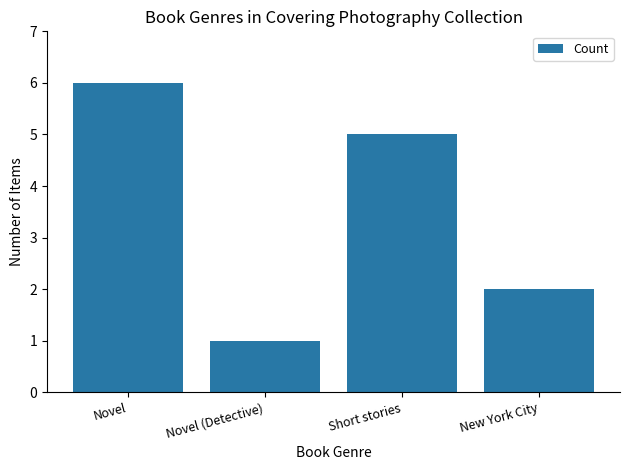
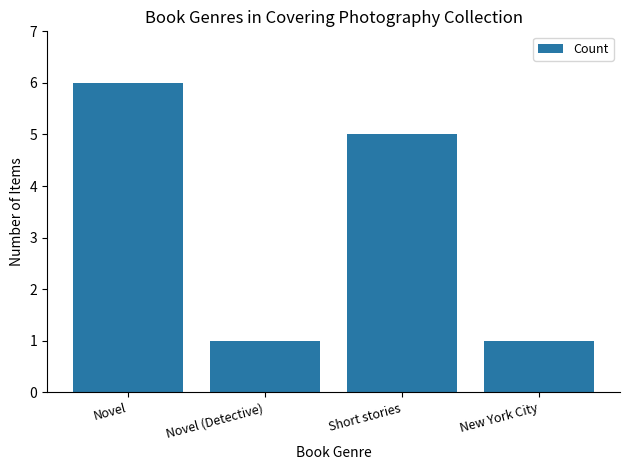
New York City: 2 -> 1
